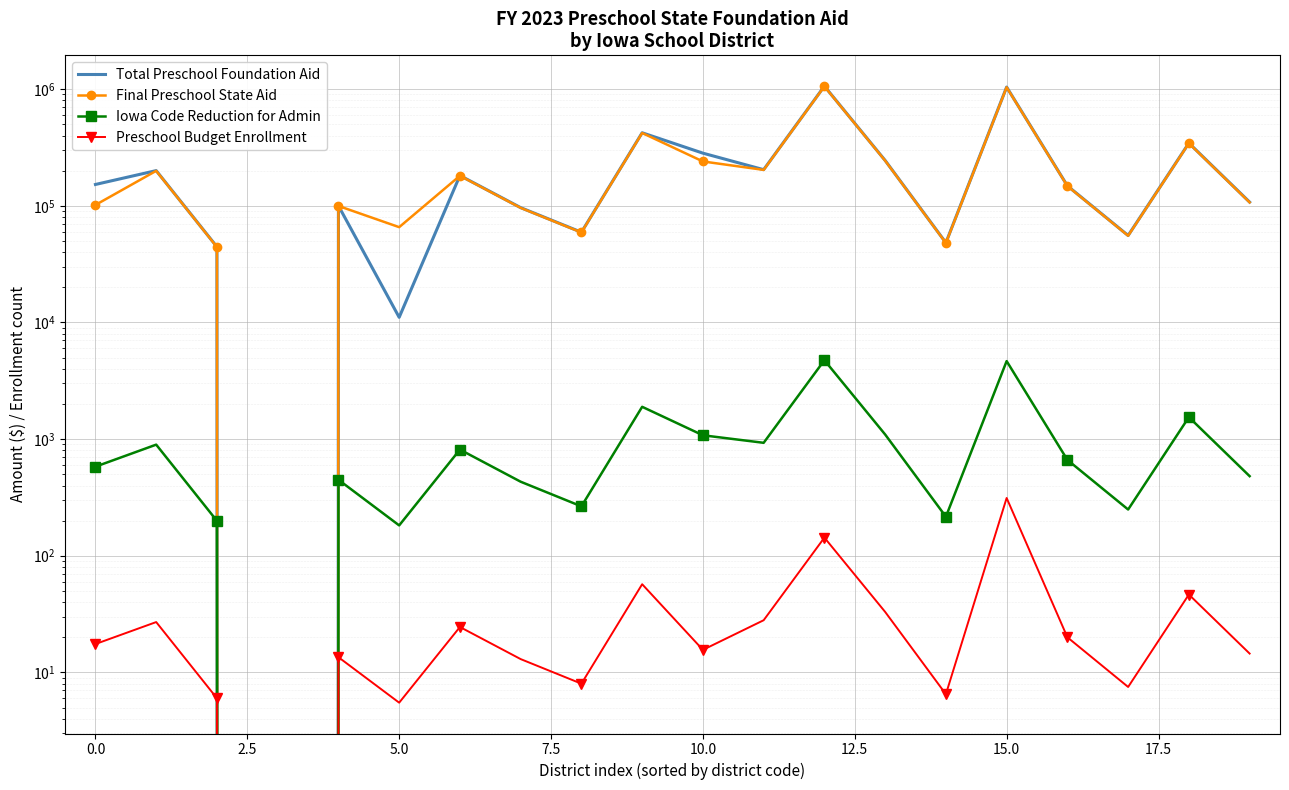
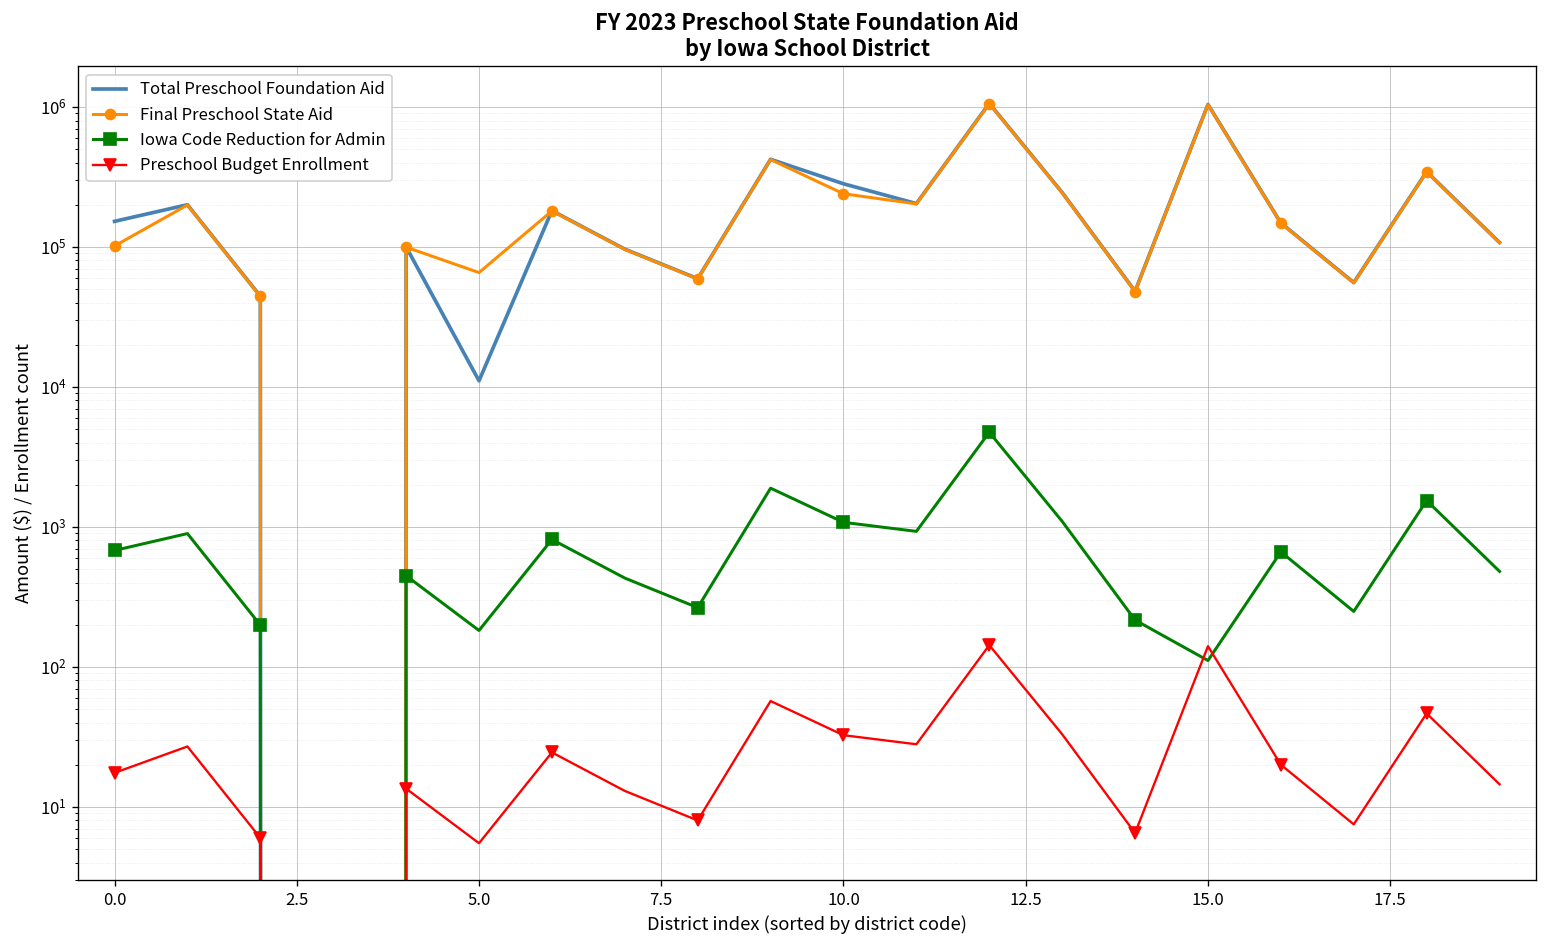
Iowa Code Reduction for Admin, 0.0: 600 -> 700
Preschool Budget Enrollment, 10.0: 16 -> 33
Iowa Code Reduction for Admin, 15.0: 4700 -> 110
Preschool Budget Enrollment, 15.0: 310 -> 140
